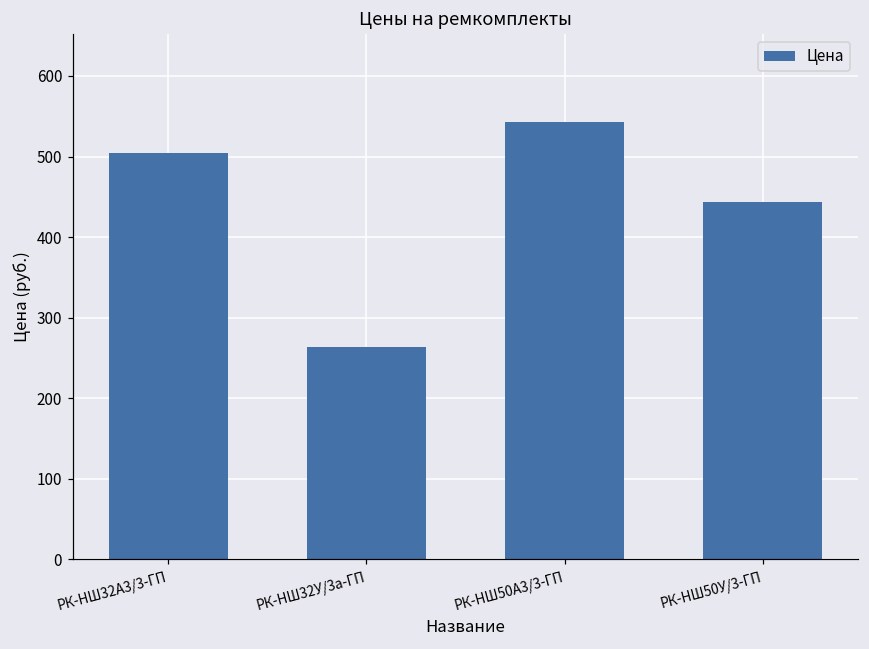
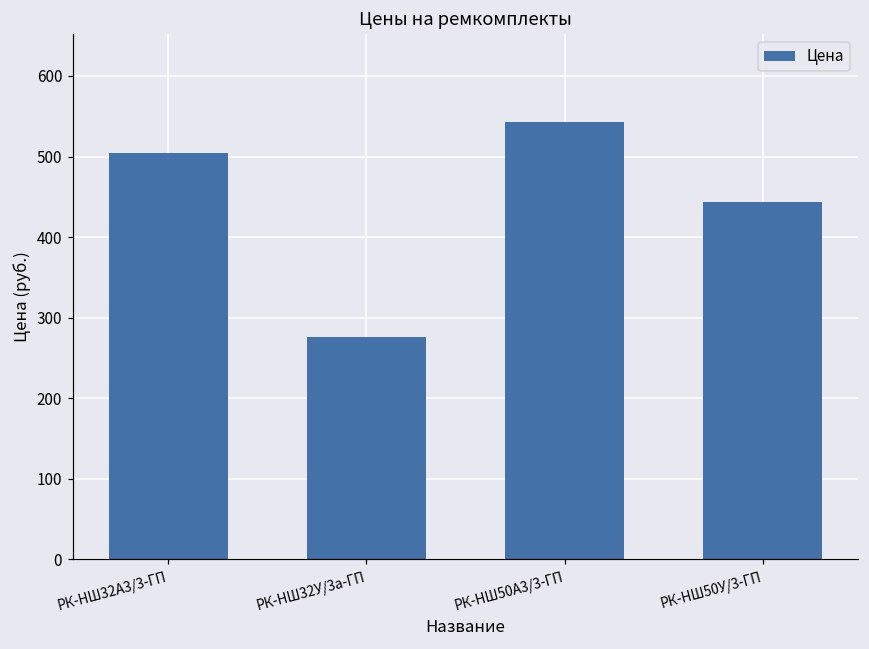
РК-НШ32У/3а-ГП: 260 -> 280
